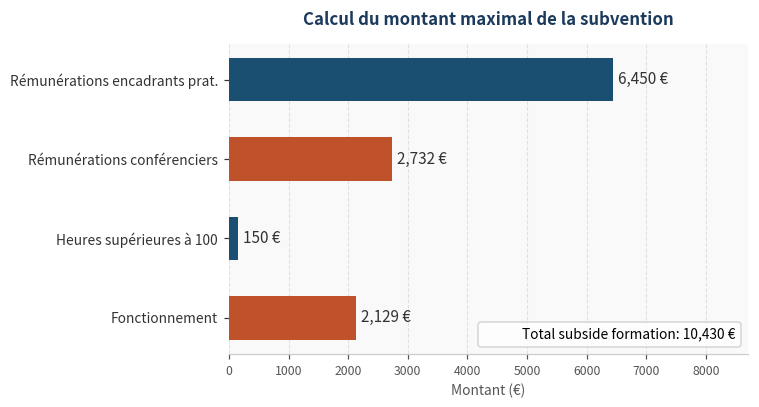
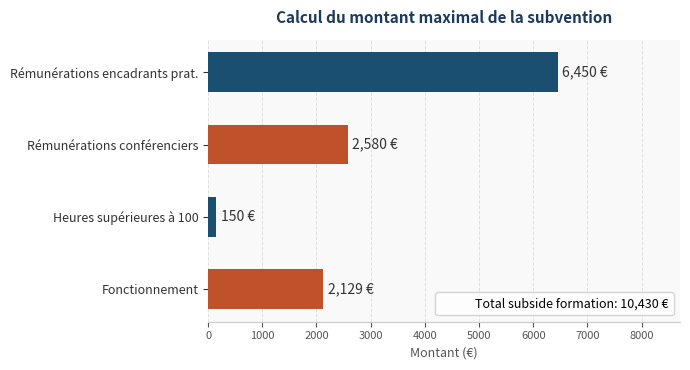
Rémunérations conférenciers: 2,732 -> 2,580
